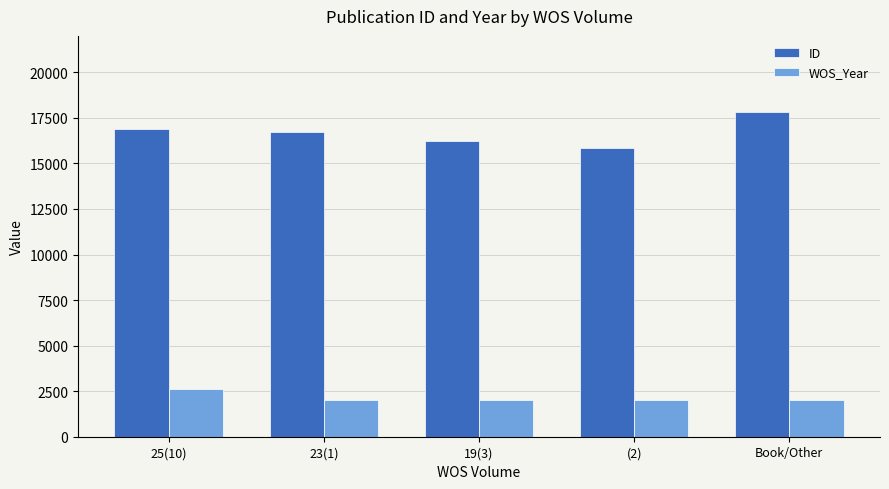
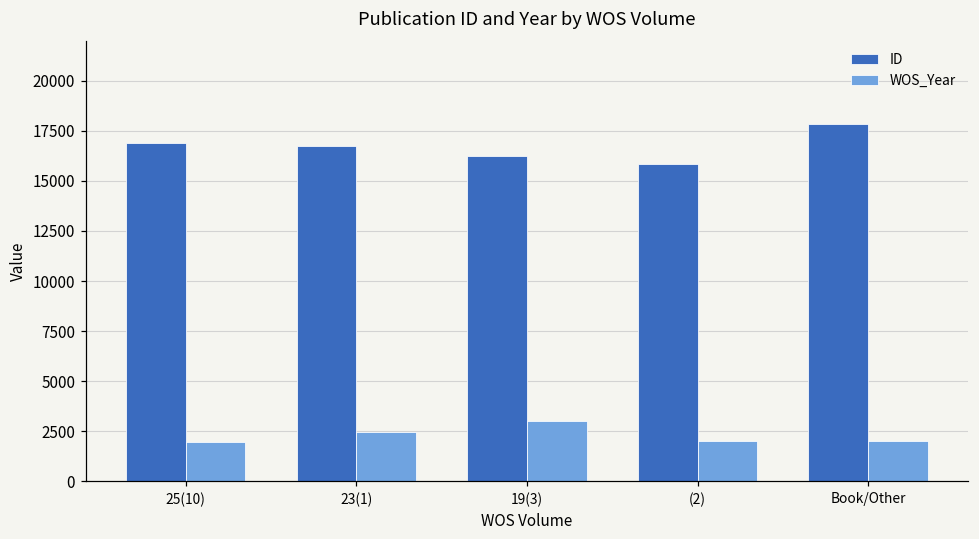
WOS_Year, 25(10): 2600 -> 2000
WOS_Year, 23(1): 2000 -> 2500
WOS_Year, 19(3): 2000 -> 3000
